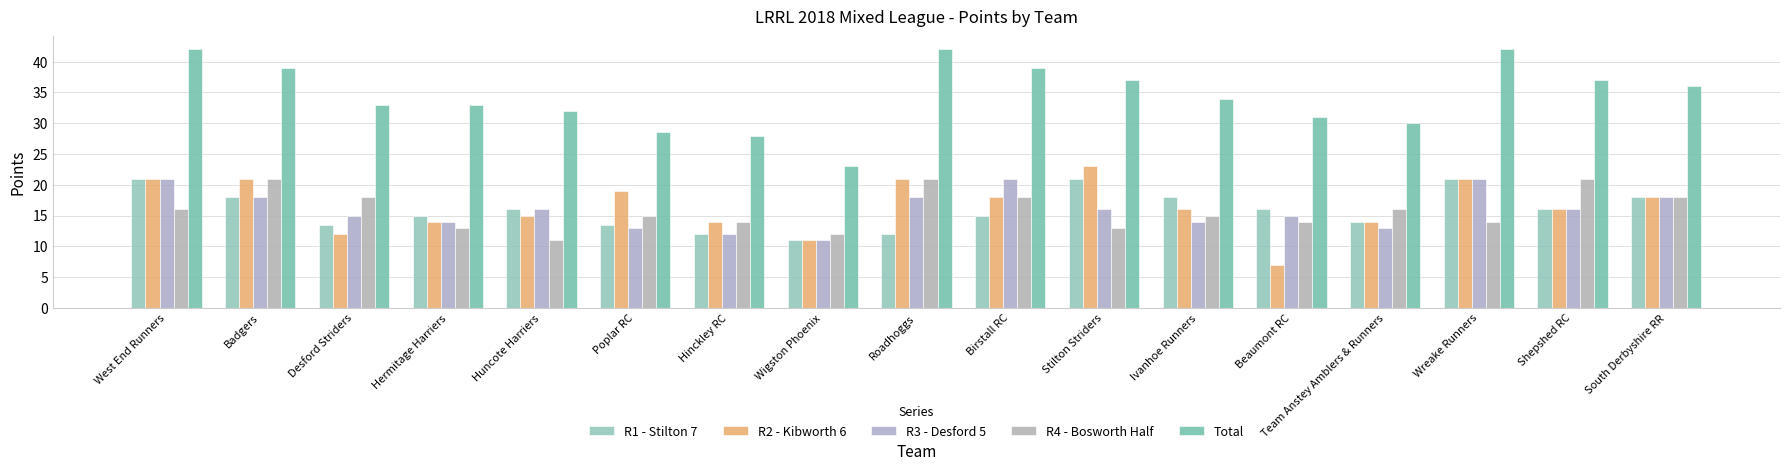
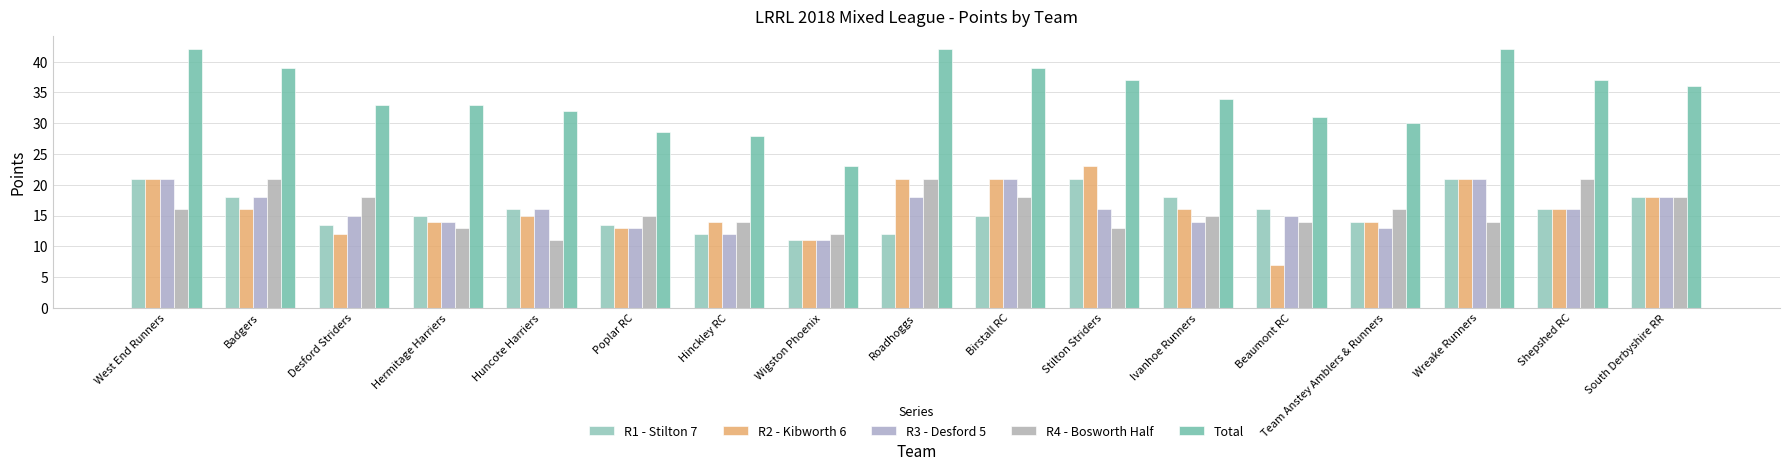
R2 - Kibworth 6, Badgers: 21 -> 16
R2 - Kibworth 6, Poplar RC: 19 -> 13
R2 - Kibworth 6, Birstall RC: 18 -> 21
